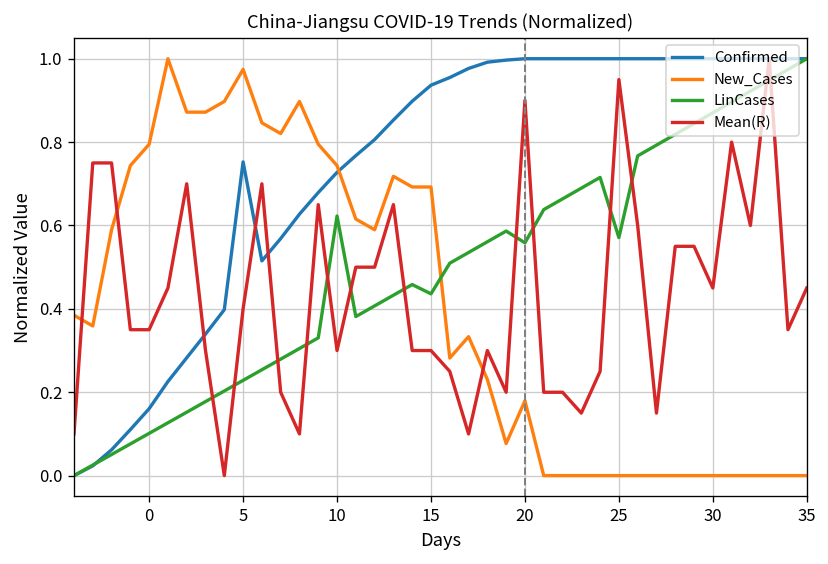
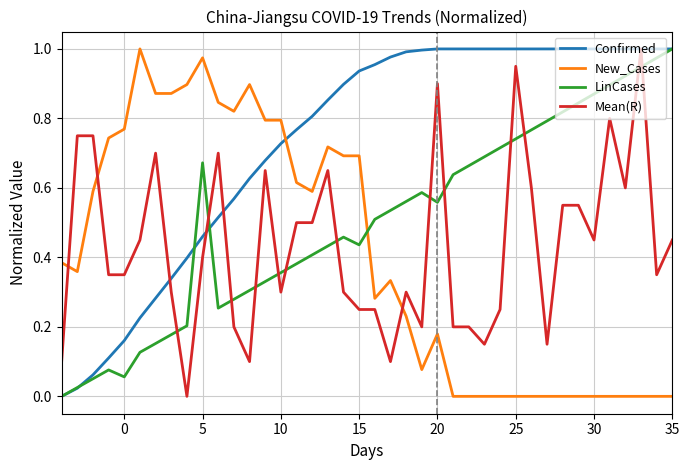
New_Cases, 0: 0.79 -> 0.77
LinCases, 0: 0.10 -> 0.06
Confirmed, 5: 0.75 -> 0.46
LinCases, 5: 0.23 -> 0.67
New_Cases, 10: 0.74 -> 0.79
LinCases, 10: 0.62 -> 0.36
Mean(R), 15: 0.30 -> 0.25
LinCases, 25: 0.57 -> 0.74
